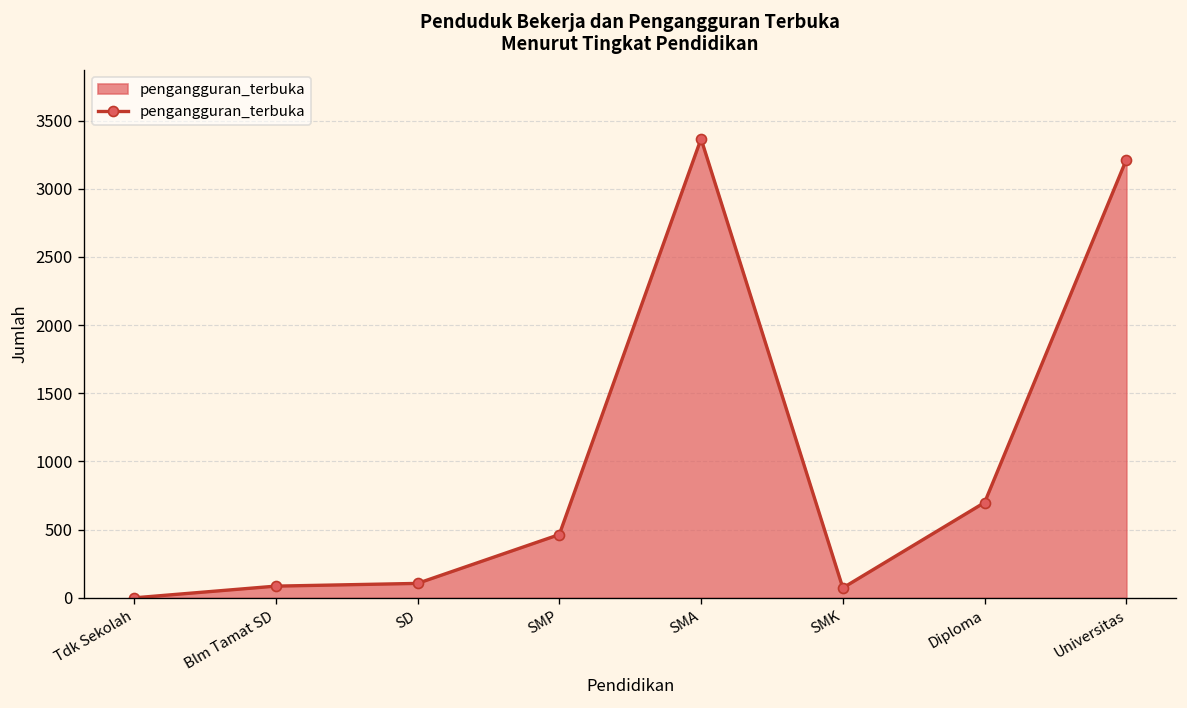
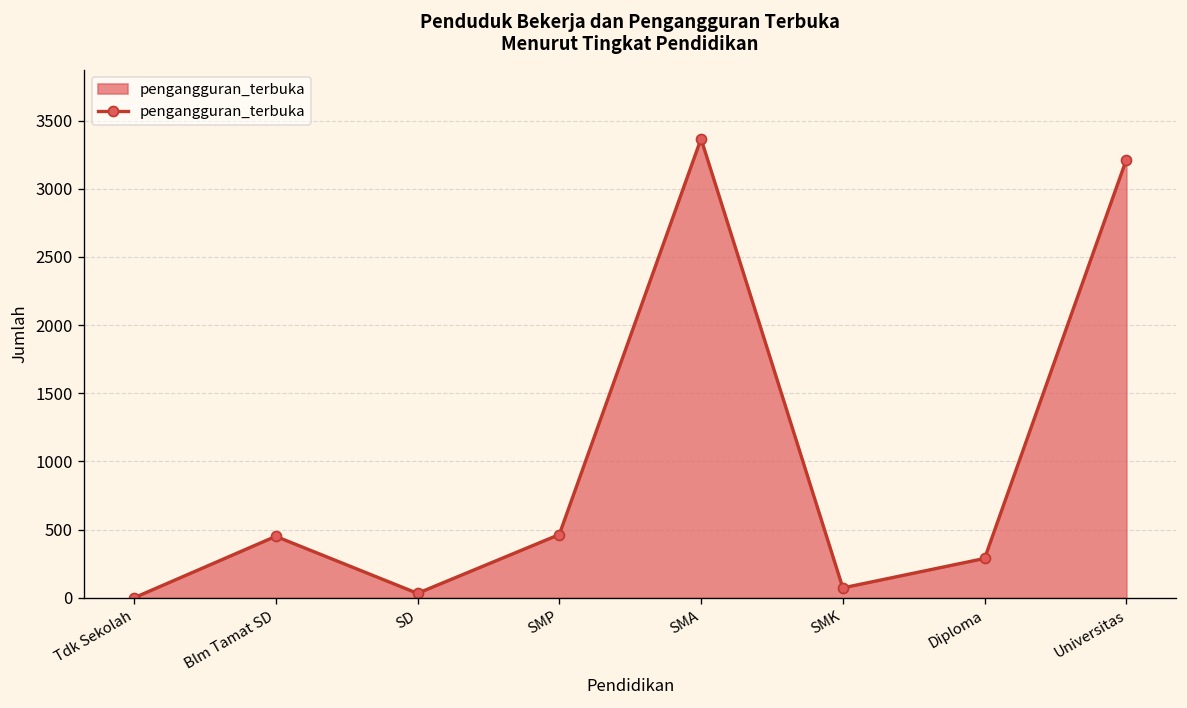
Blm Tamat SD: 90 -> 450
SD: 110 -> 30
Diploma: 700 -> 290
